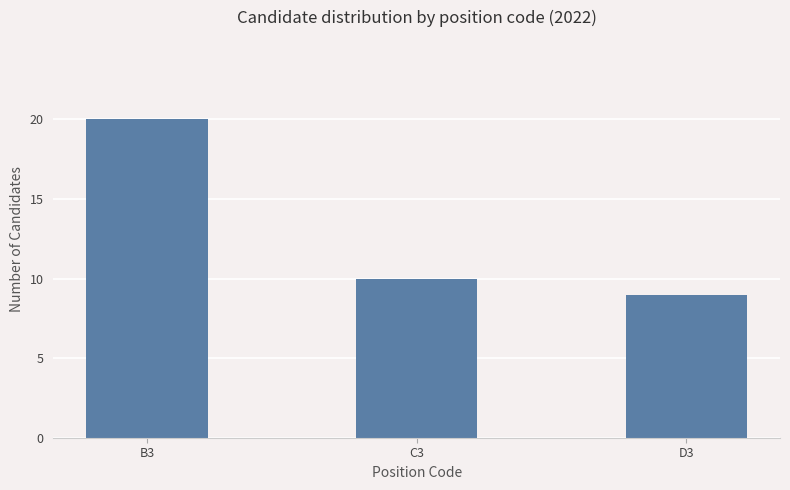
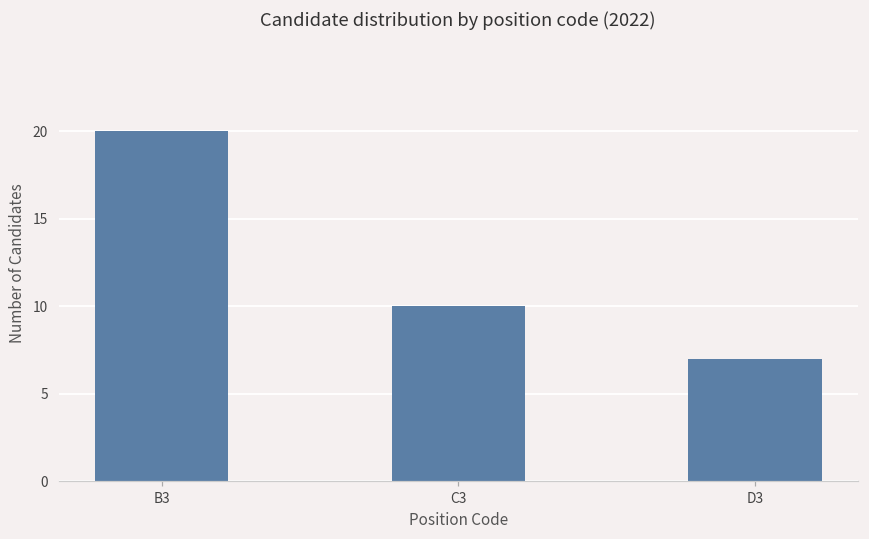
D3: 9 -> 7
